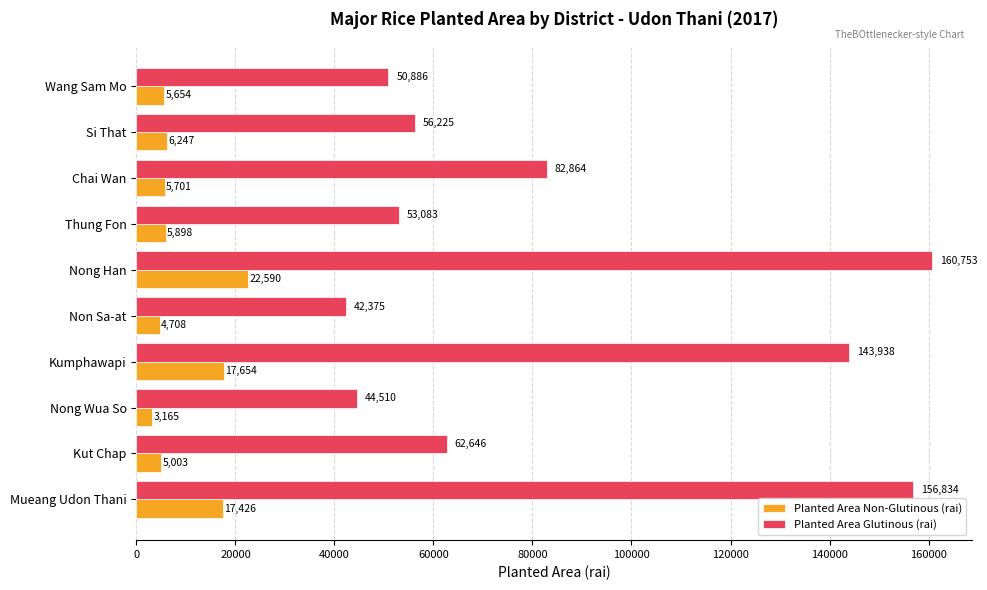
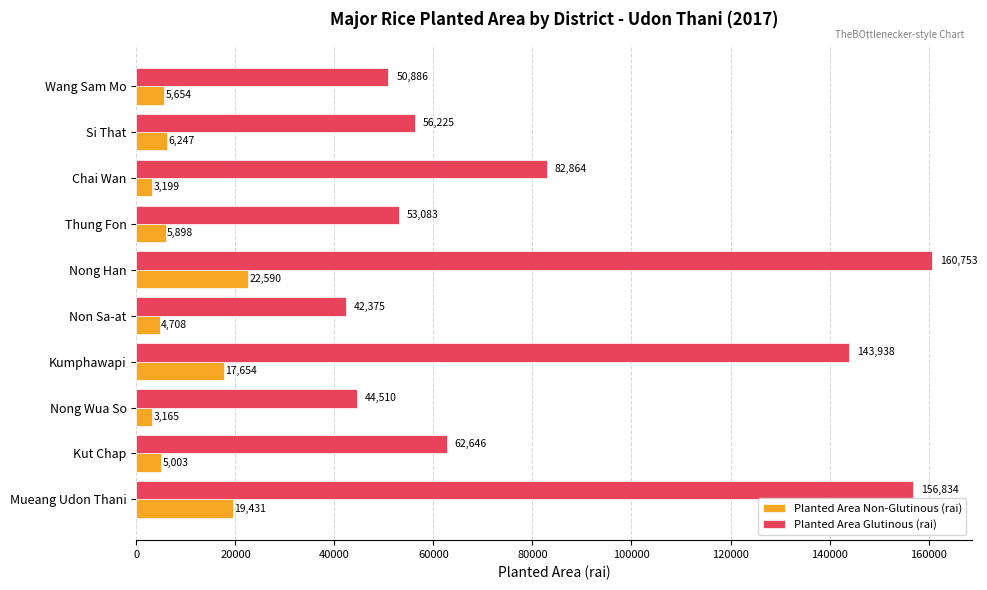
Planted Area Non-Glutinous (rai), Chai Wan: 5,701 -> 3,199
Planted Area Non-Glutinous (rai), Mueang Udon Thani: 17,426 -> 19,431
